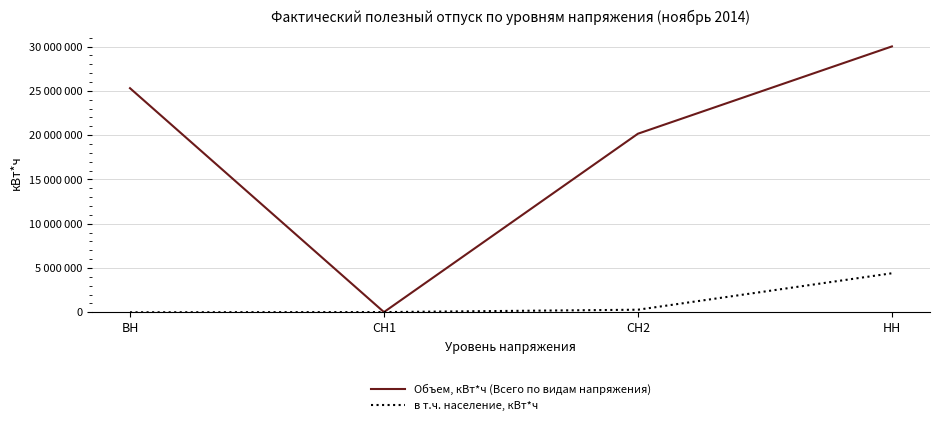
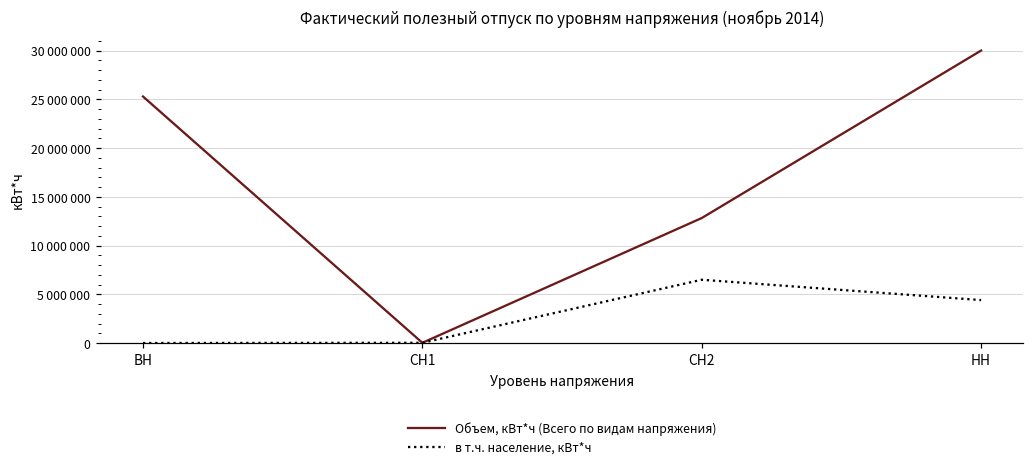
Объем, кВт*ч (Всего по видам напряжения), СН2: 20000000 -> 13000000
в т.ч. население, кВт*ч, СН2: 0 -> 6000000
